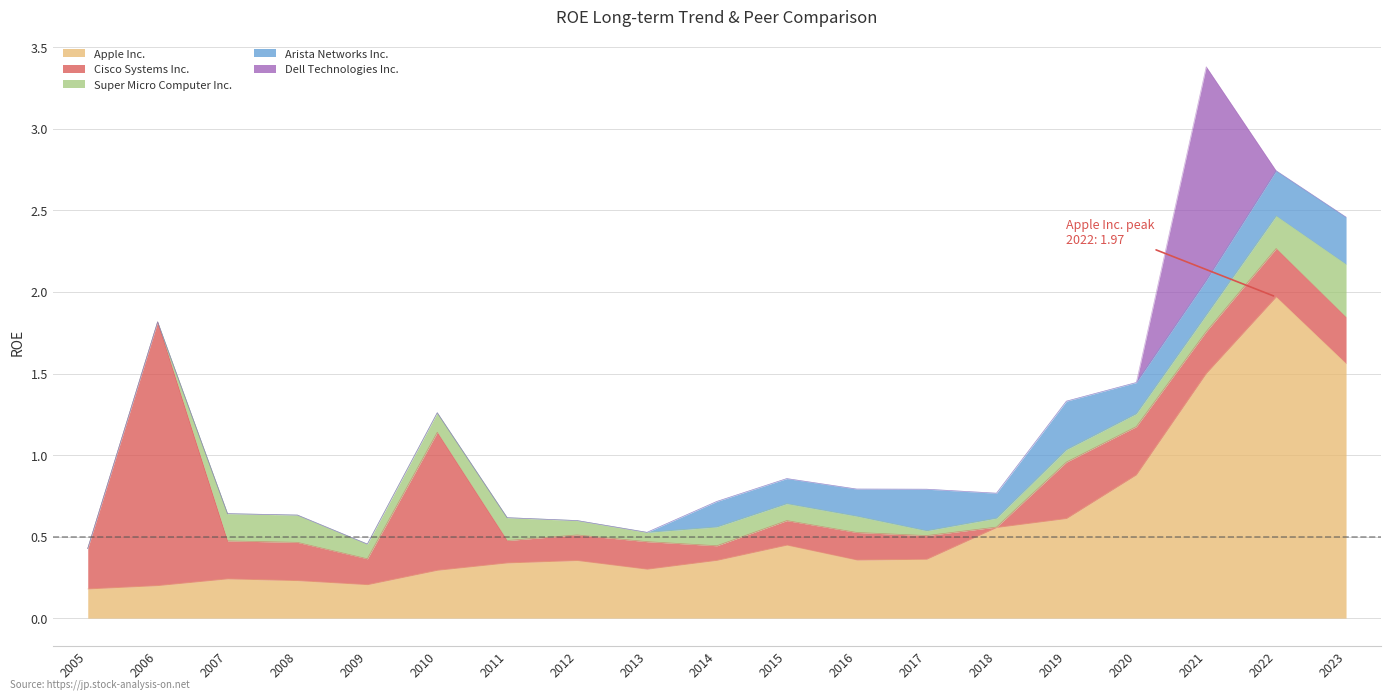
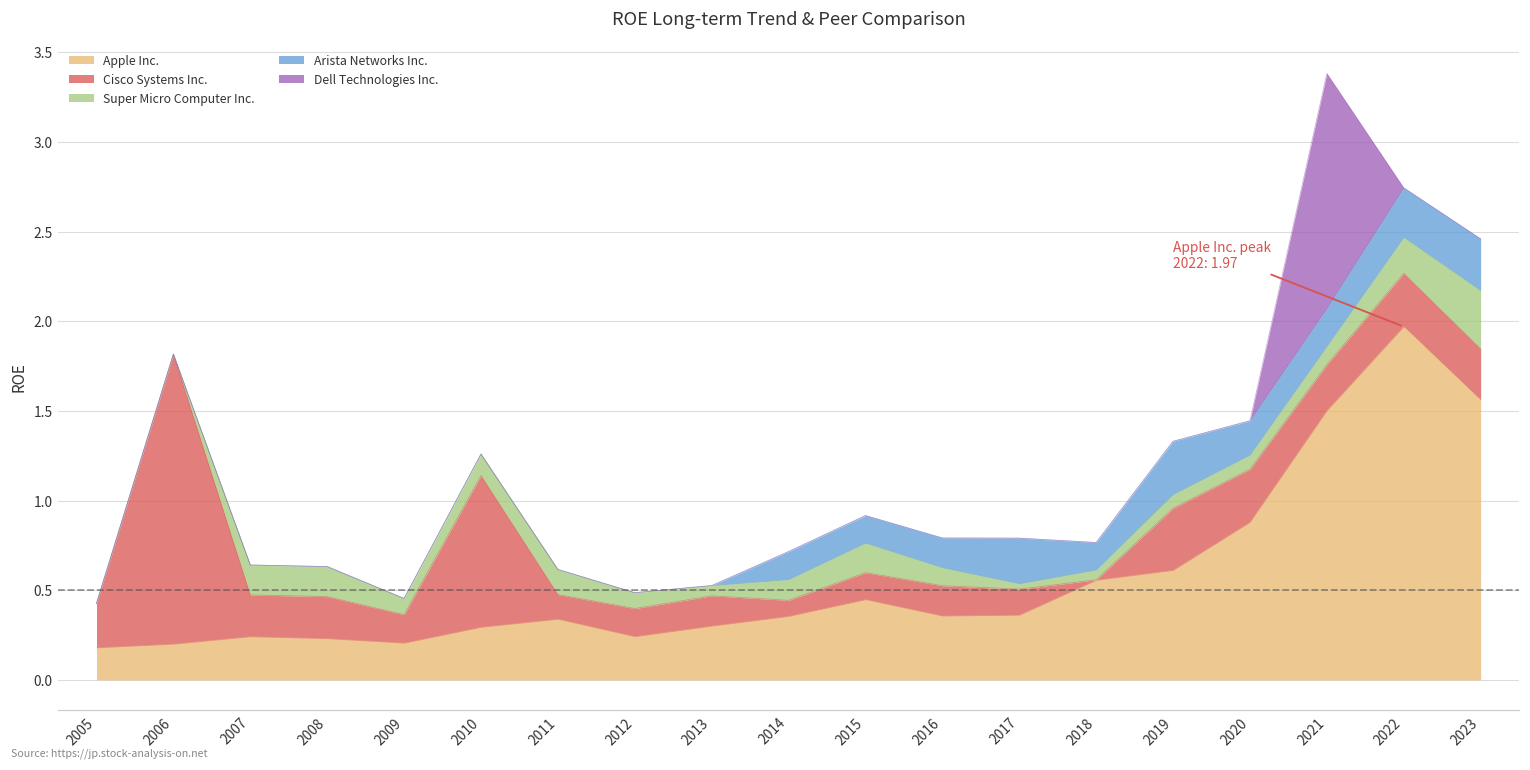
Apple Inc., 2012: 0.35 -> 0.24
Super Micro Computer Inc., 2015: 0.10 -> 0.16
